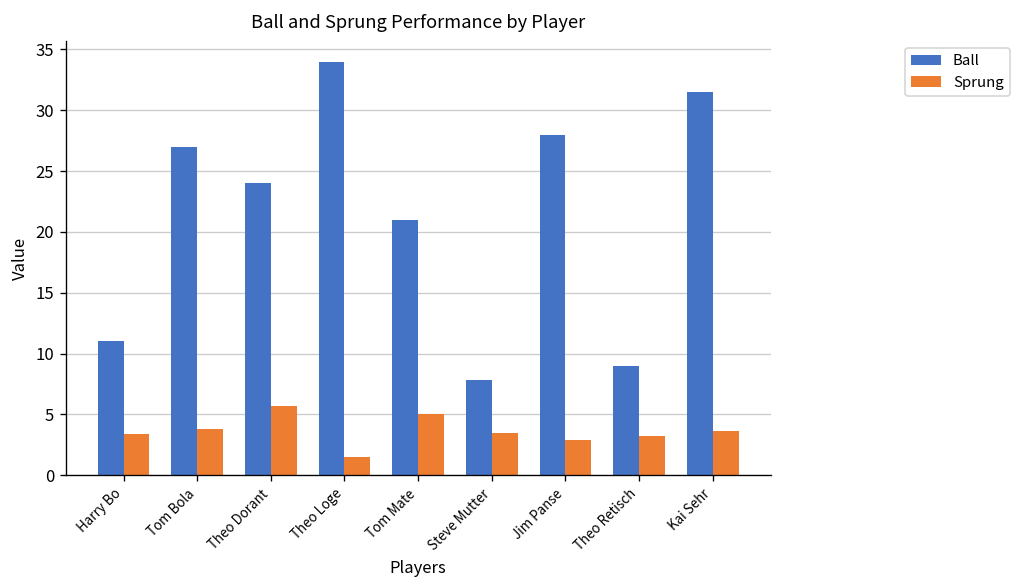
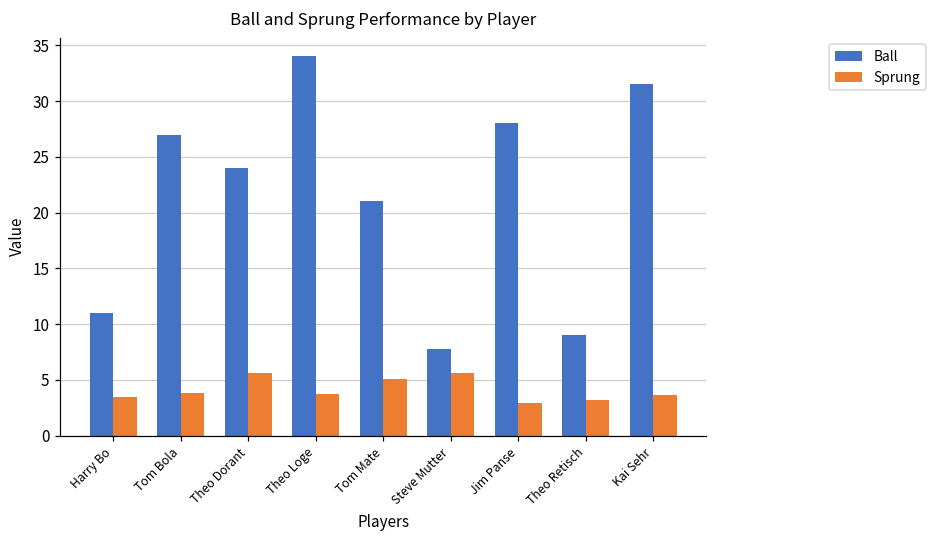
Sprung, Theo Loge: 1.5 -> 3.8
Sprung, Steve Mutter: 3.5 -> 5.6
